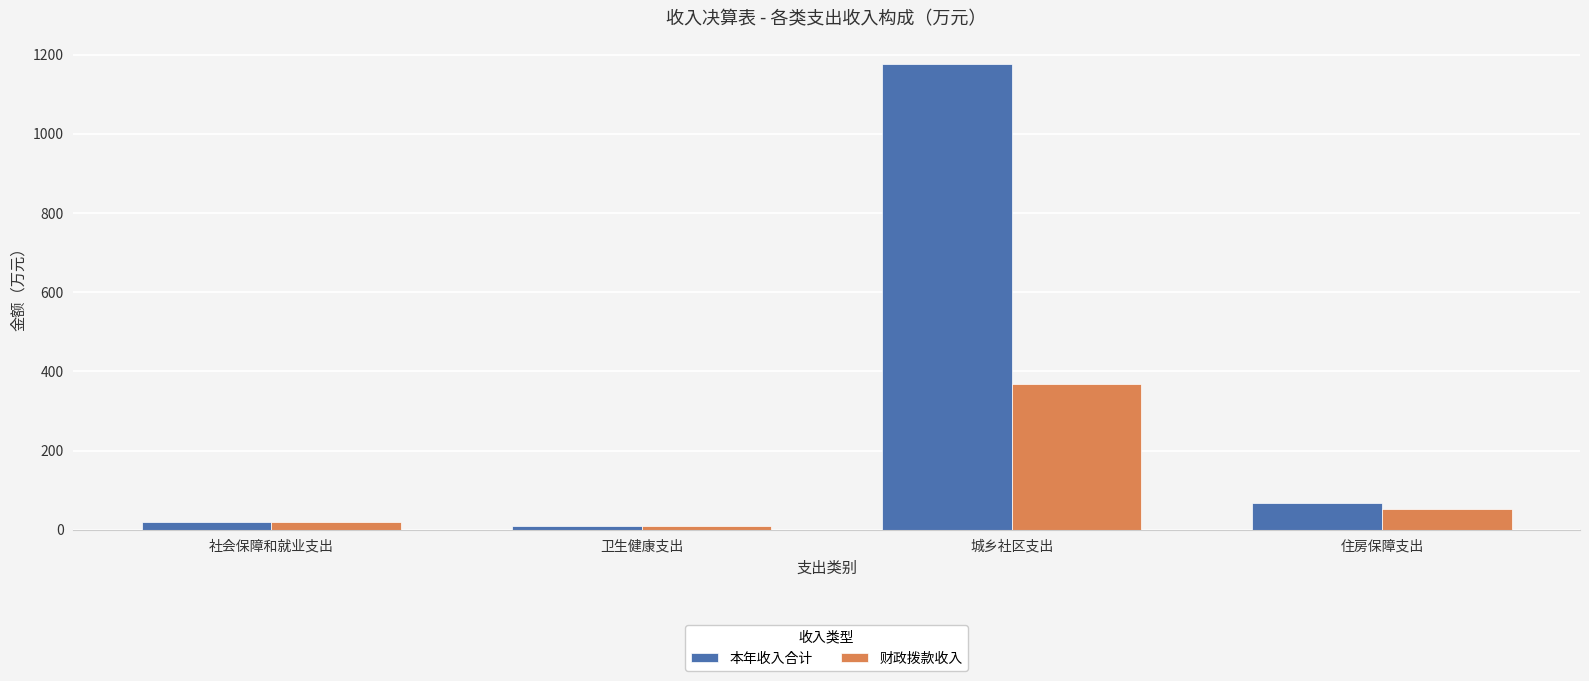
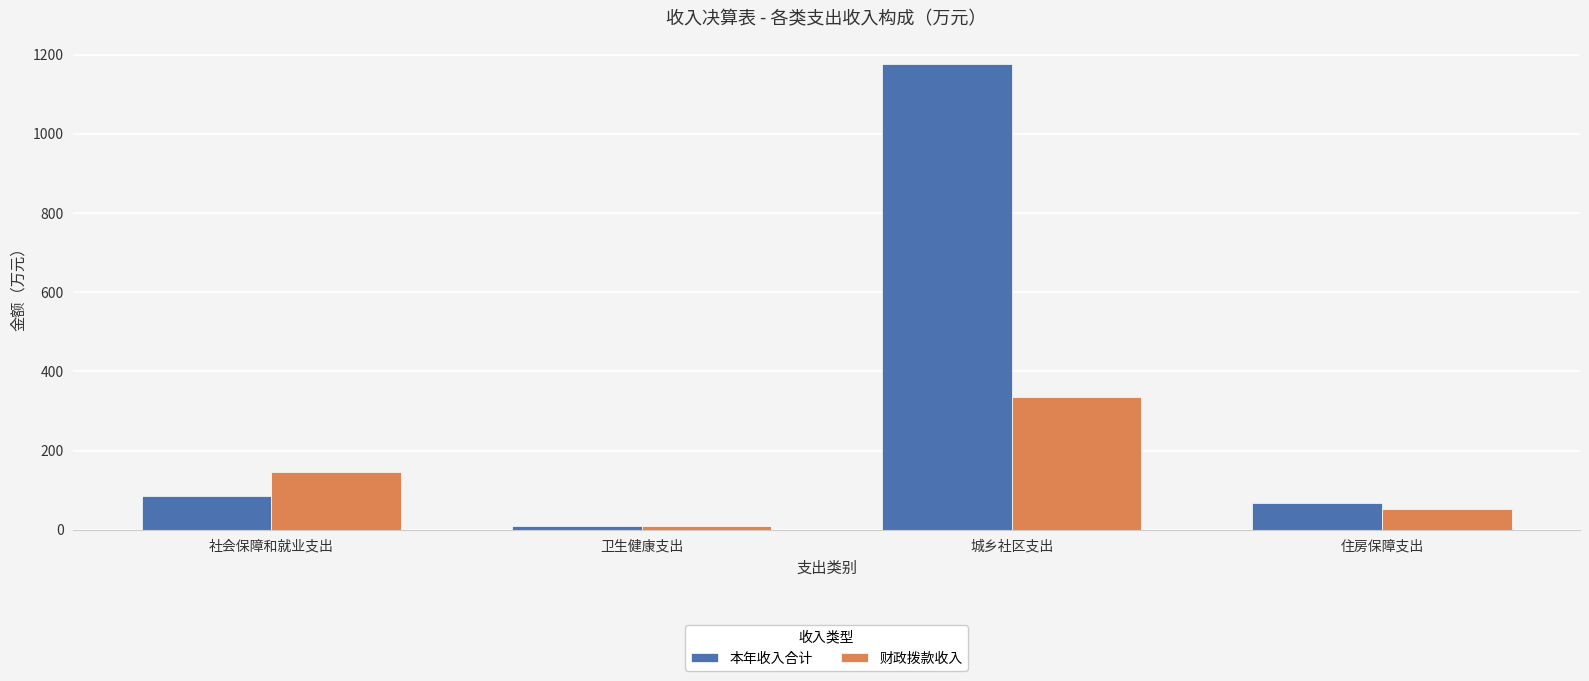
本年收入合计, 社会保障和就业支出: 20 -> 90
财政拨款收入, 社会保障和就业支出: 20 -> 150
财政拨款收入, 城乡社区支出: 370 -> 330
